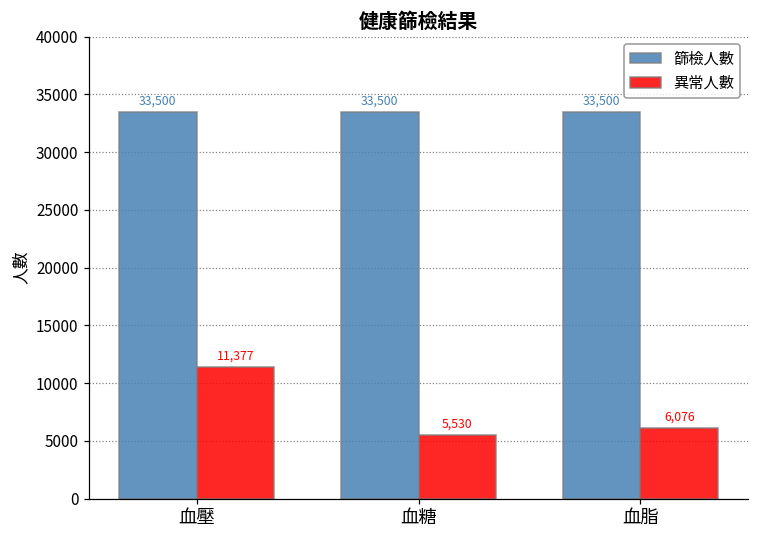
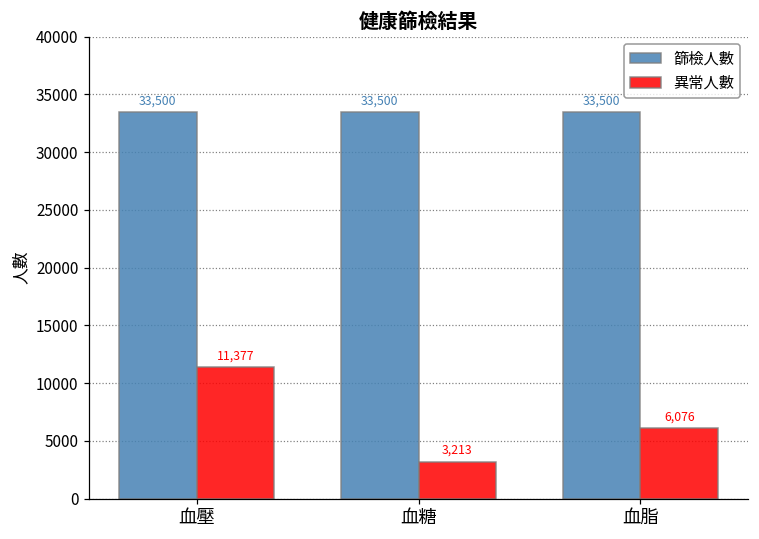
異常人數, 血糖: 5,530 -> 3,213
